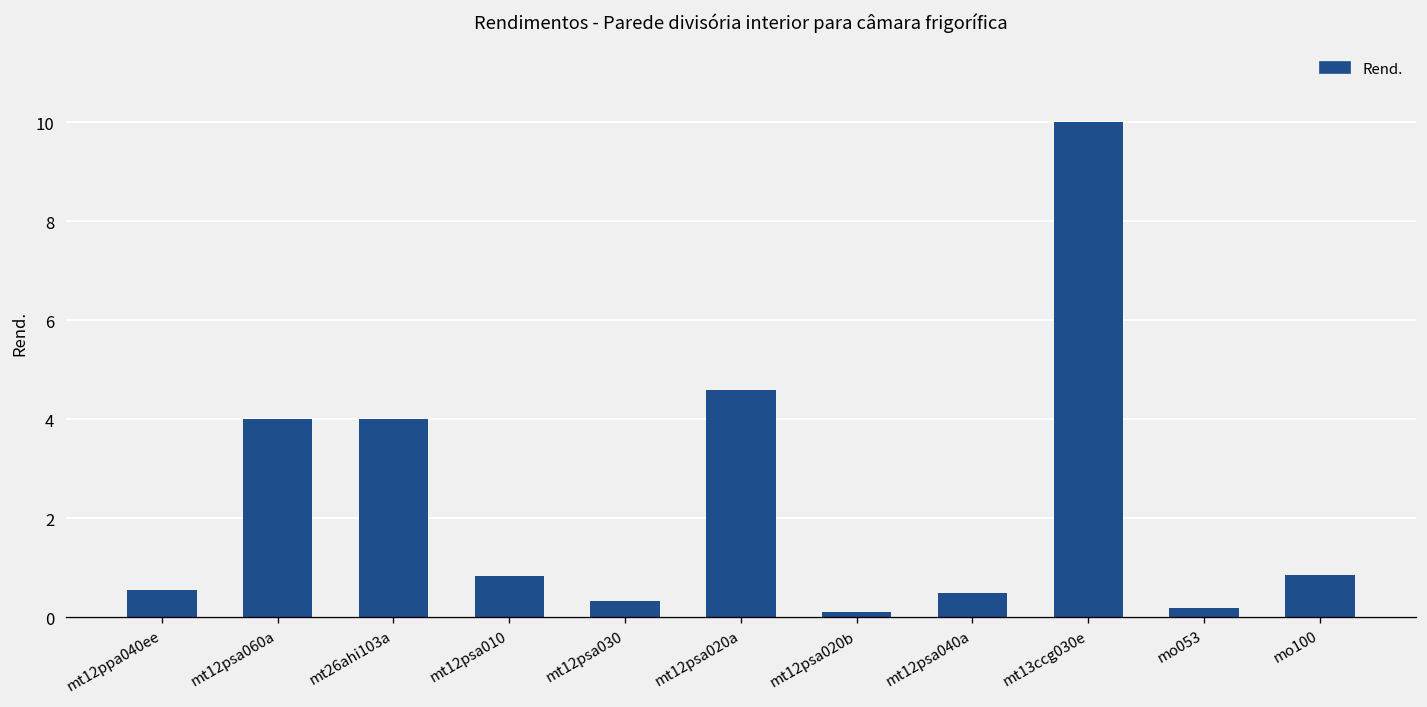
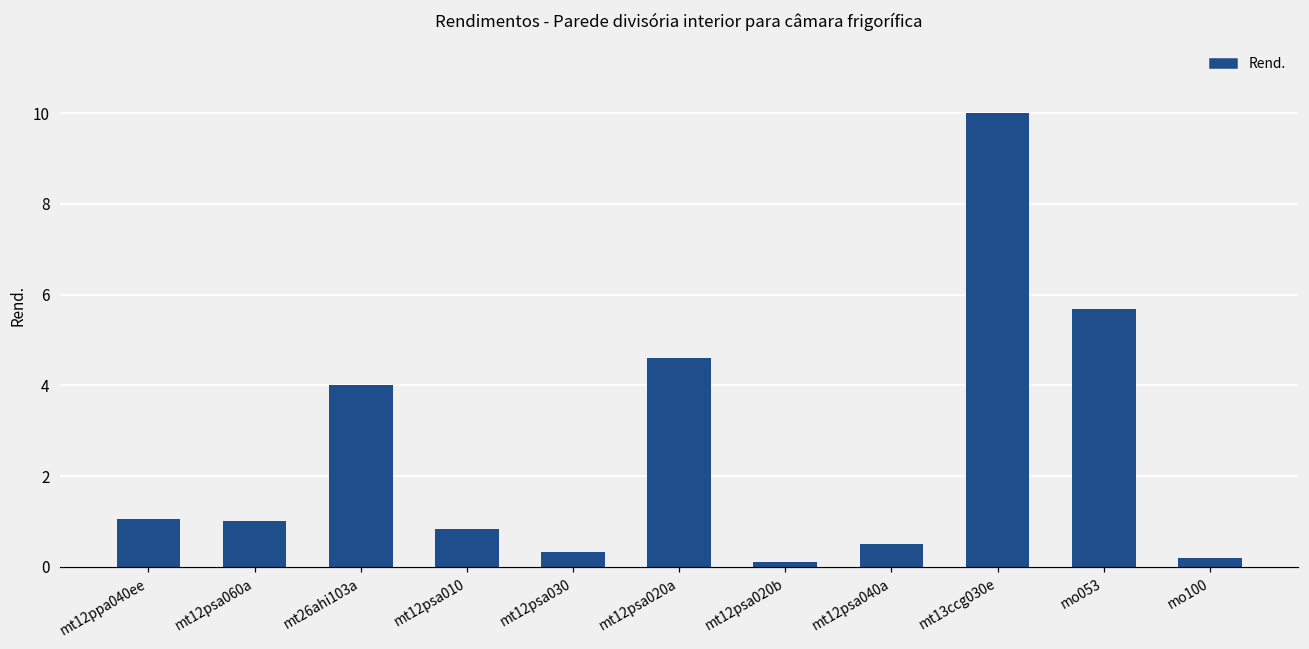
mt12ppa040ee: 0.6 -> 1.1
mt12psa060a: 4 -> 1
mo053: 0.2 -> 5.7
mo100: 0.8 -> 0.2
